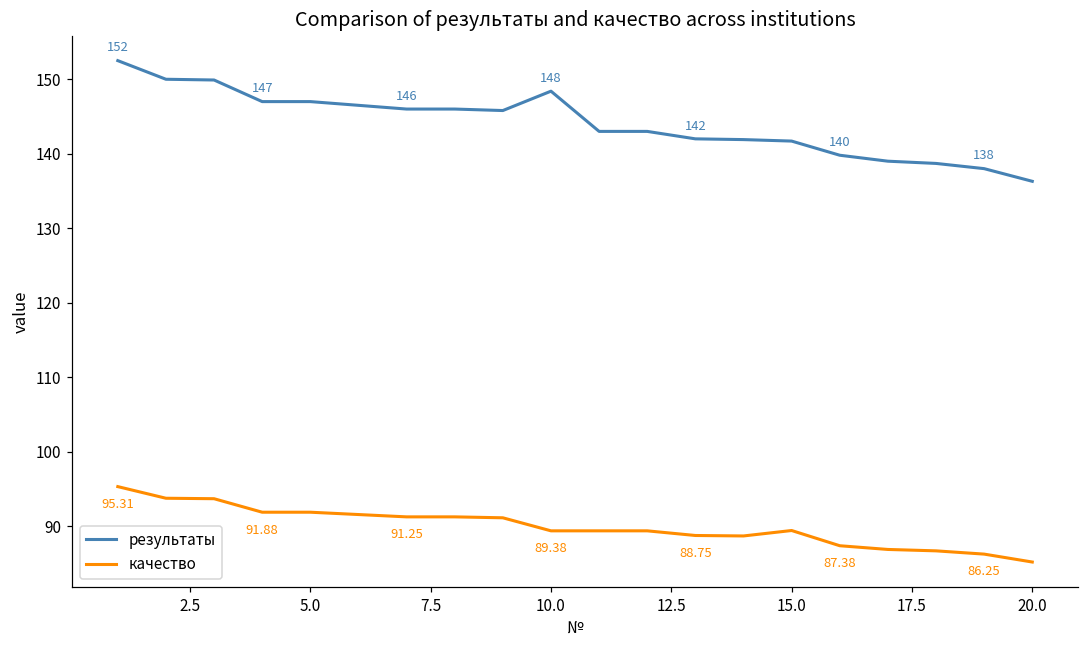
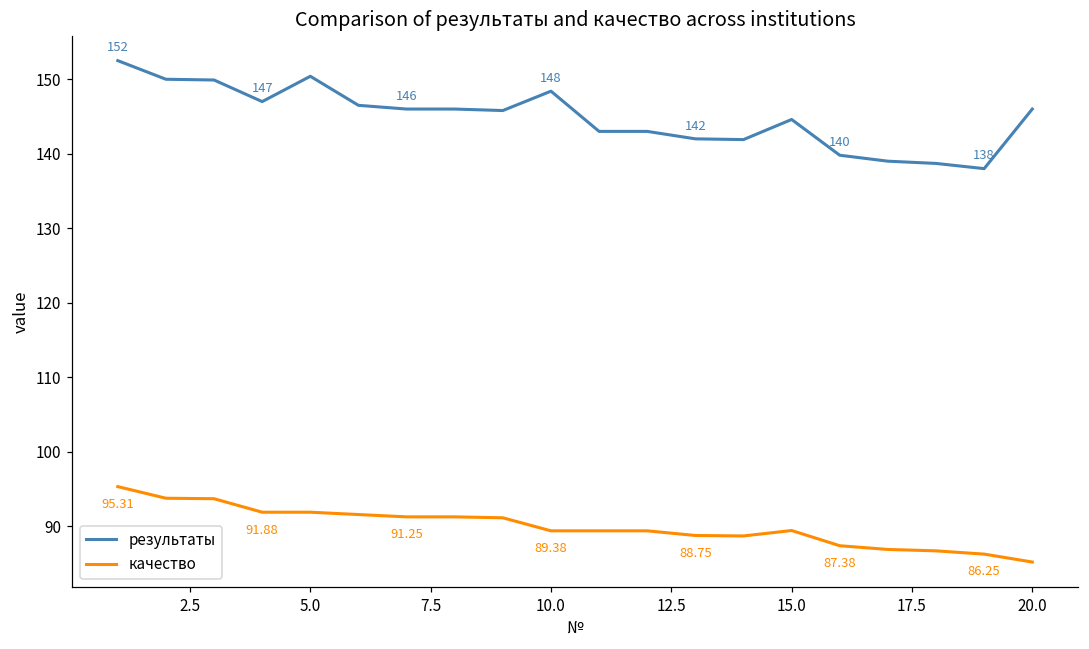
результаты, 5.0: 147 -> 150
результаты, 15.0: 142 -> 145
результаты, 20.0: 136 -> 146
